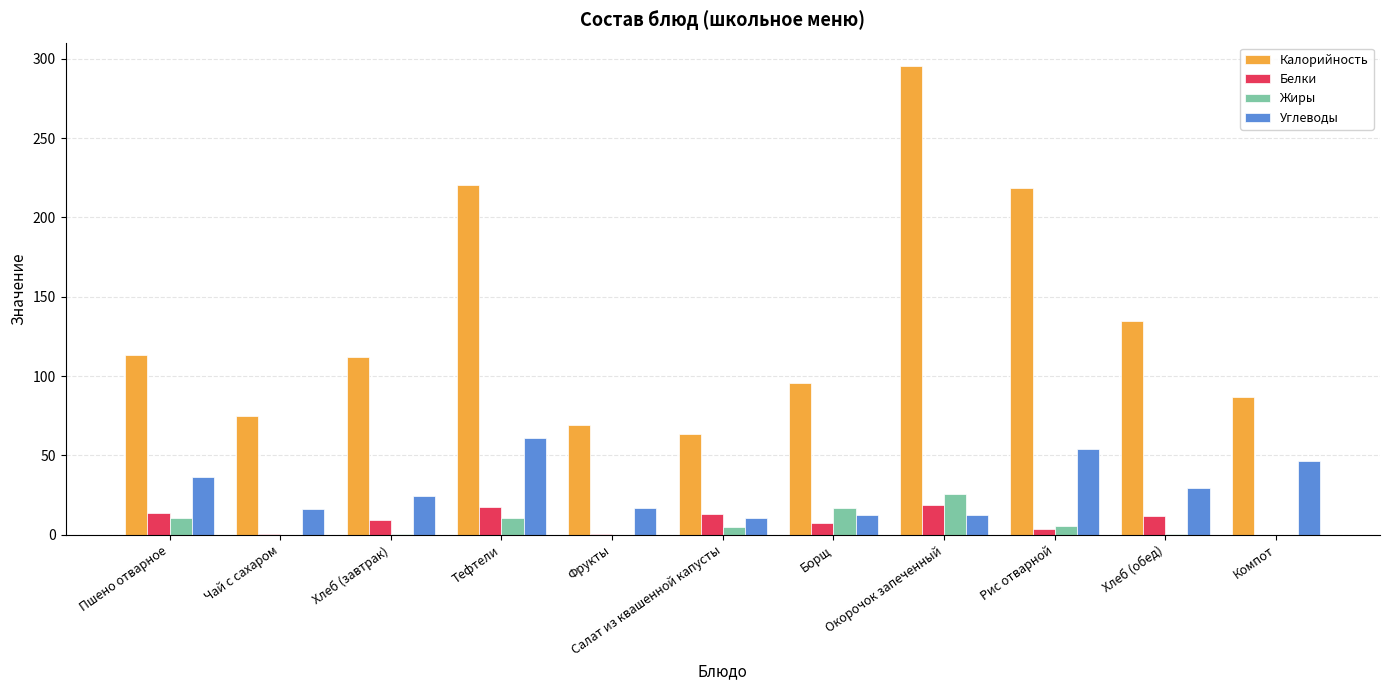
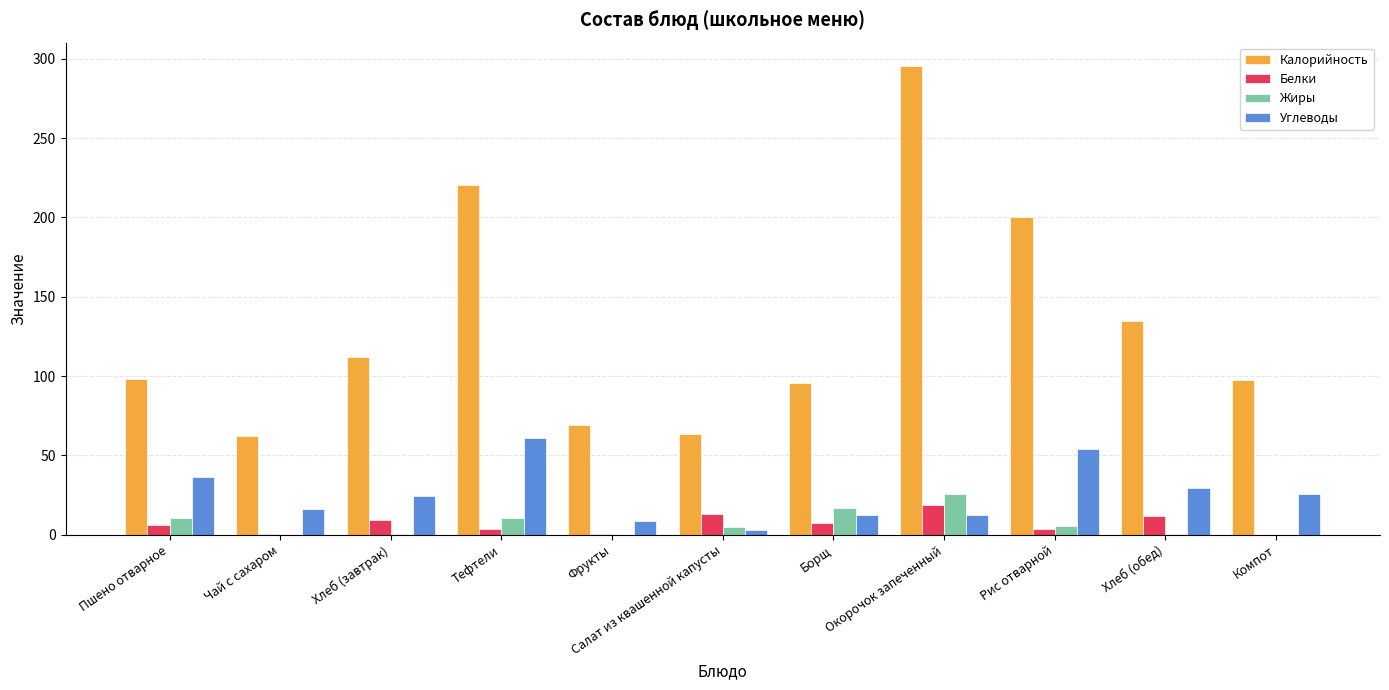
Калорийность, Пшено отварное: 113 -> 98
Белки, Пшено отварное: 14 -> 6
Калорийность, Чай с сахаром: 75 -> 62
Белки, Тефтели: 18 -> 3
Углеводы, Фрукты: 17 -> 9
Углеводы, Салат из квашенной капусты: 11 -> 3
Калорийность, Рис отварной: 219 -> 200
Калорийность, Компот: 87 -> 97
Углеводы, Компот: 46 -> 26
